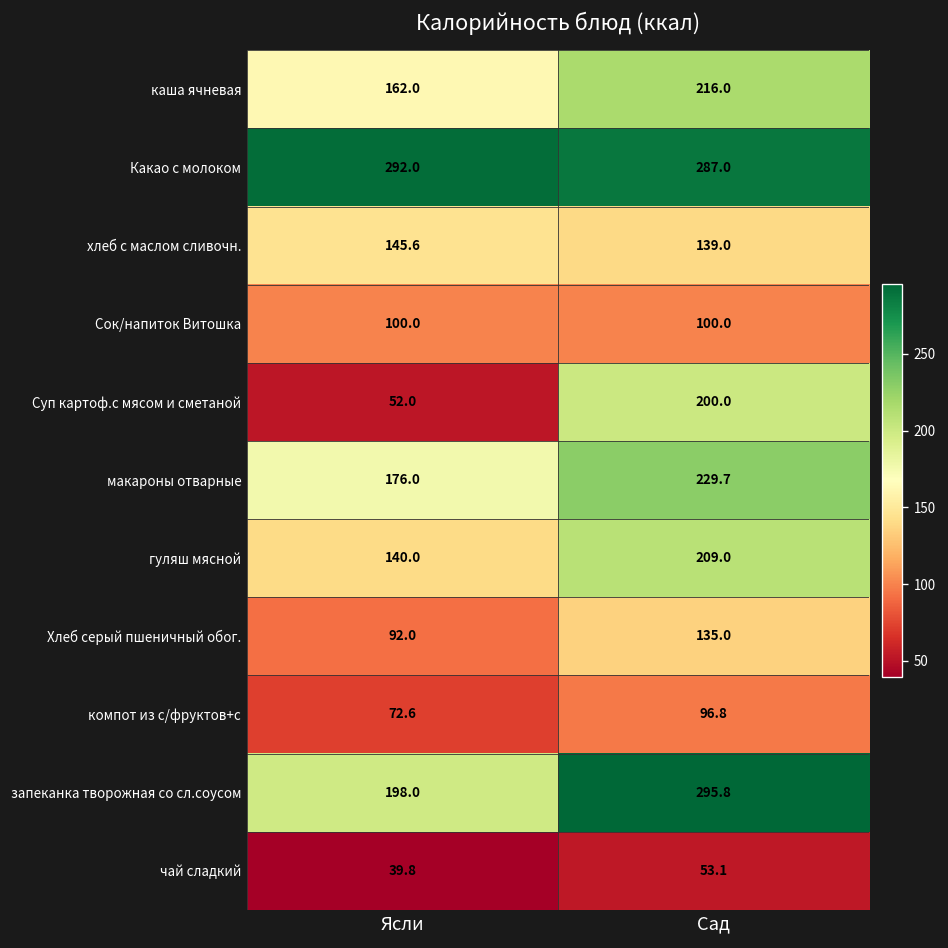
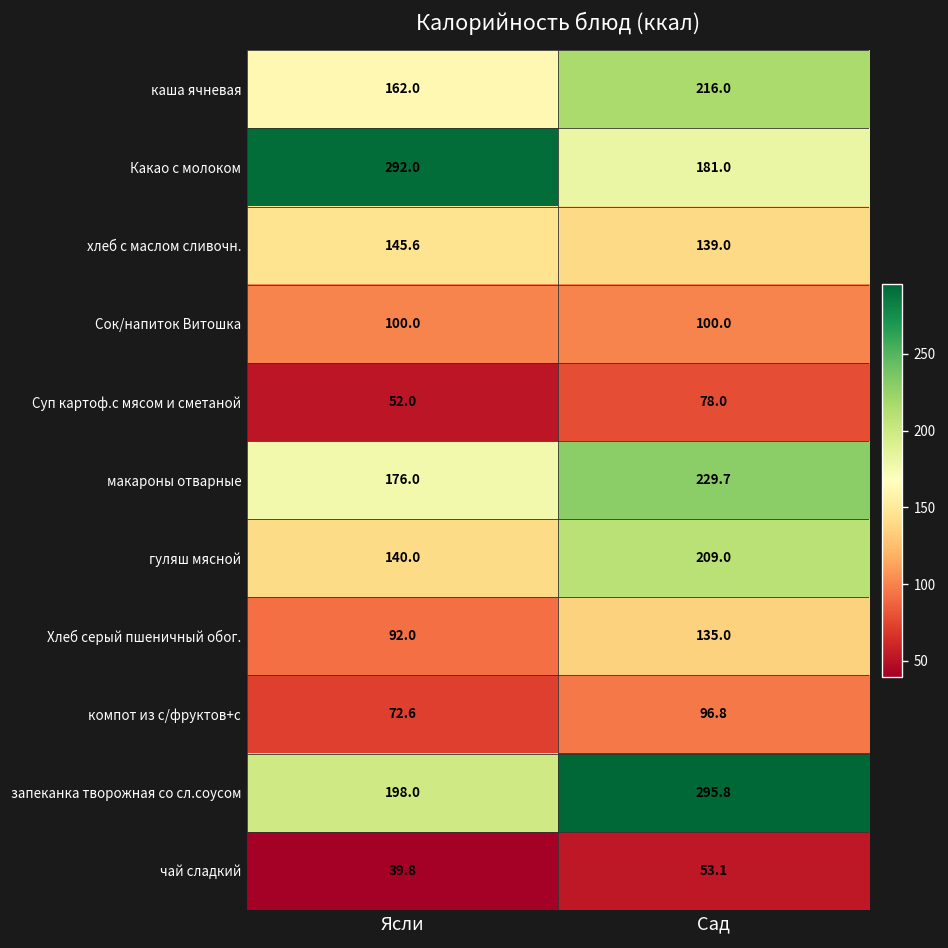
Какао с молоком, Сад: 287.0 -> 181.0
Суп картоф.с мясом и сметаной, Сад: 200.0 -> 78.0
